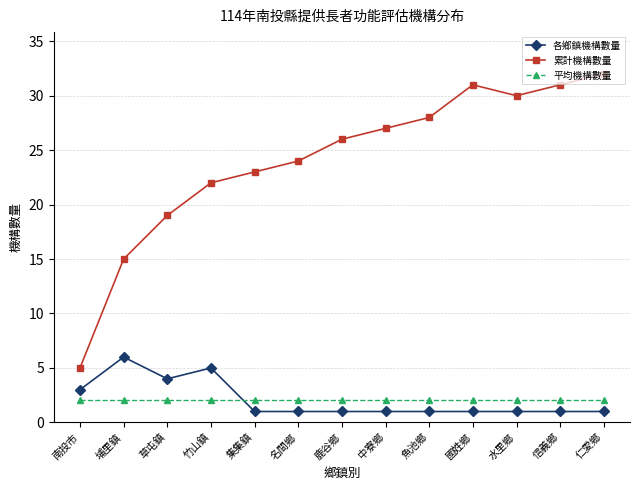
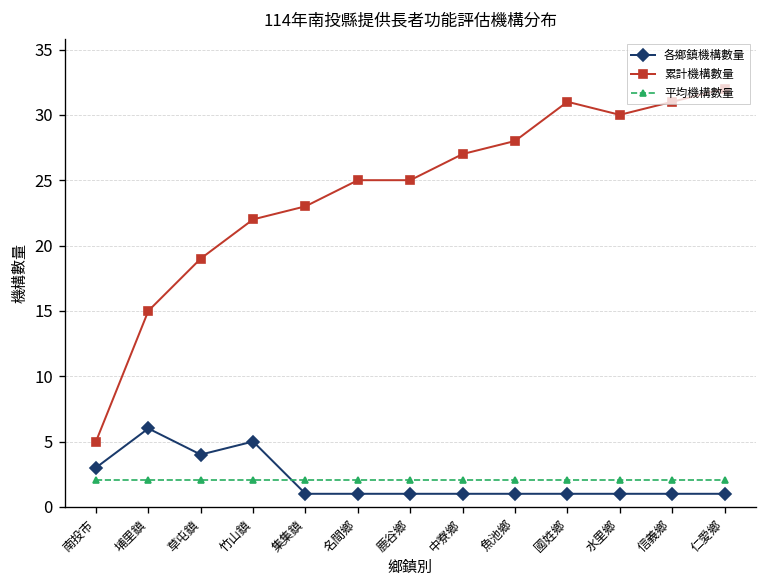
累計機構數量, 名間鄉: 24 -> 25
累計機構數量, 鹿谷鄉: 26 -> 25
